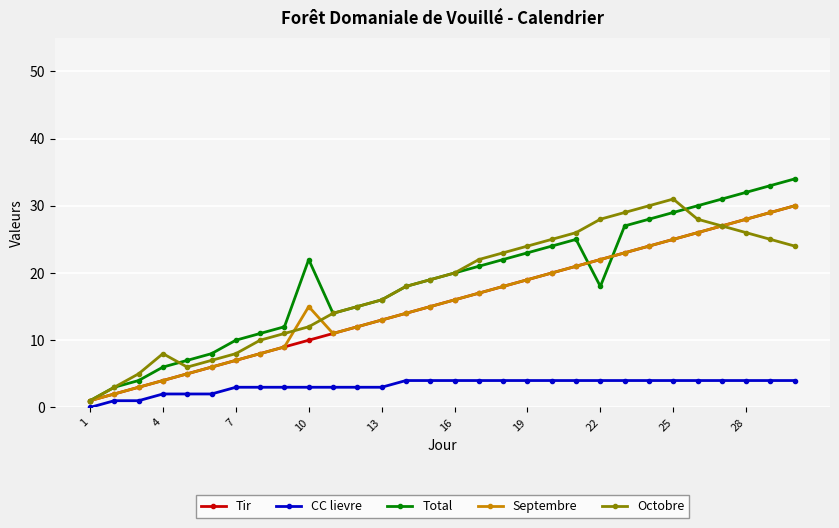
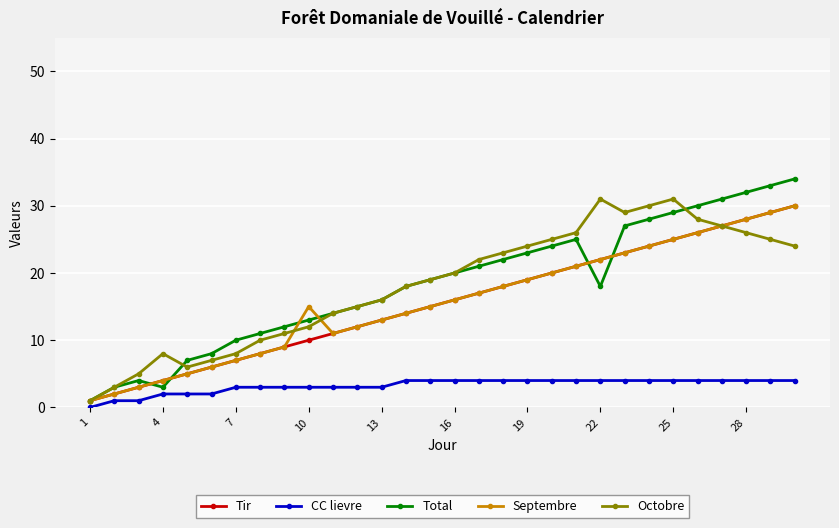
Total, 4: 6 -> 3
Total, 10: 22 -> 13
Octobre, 22: 28 -> 31
